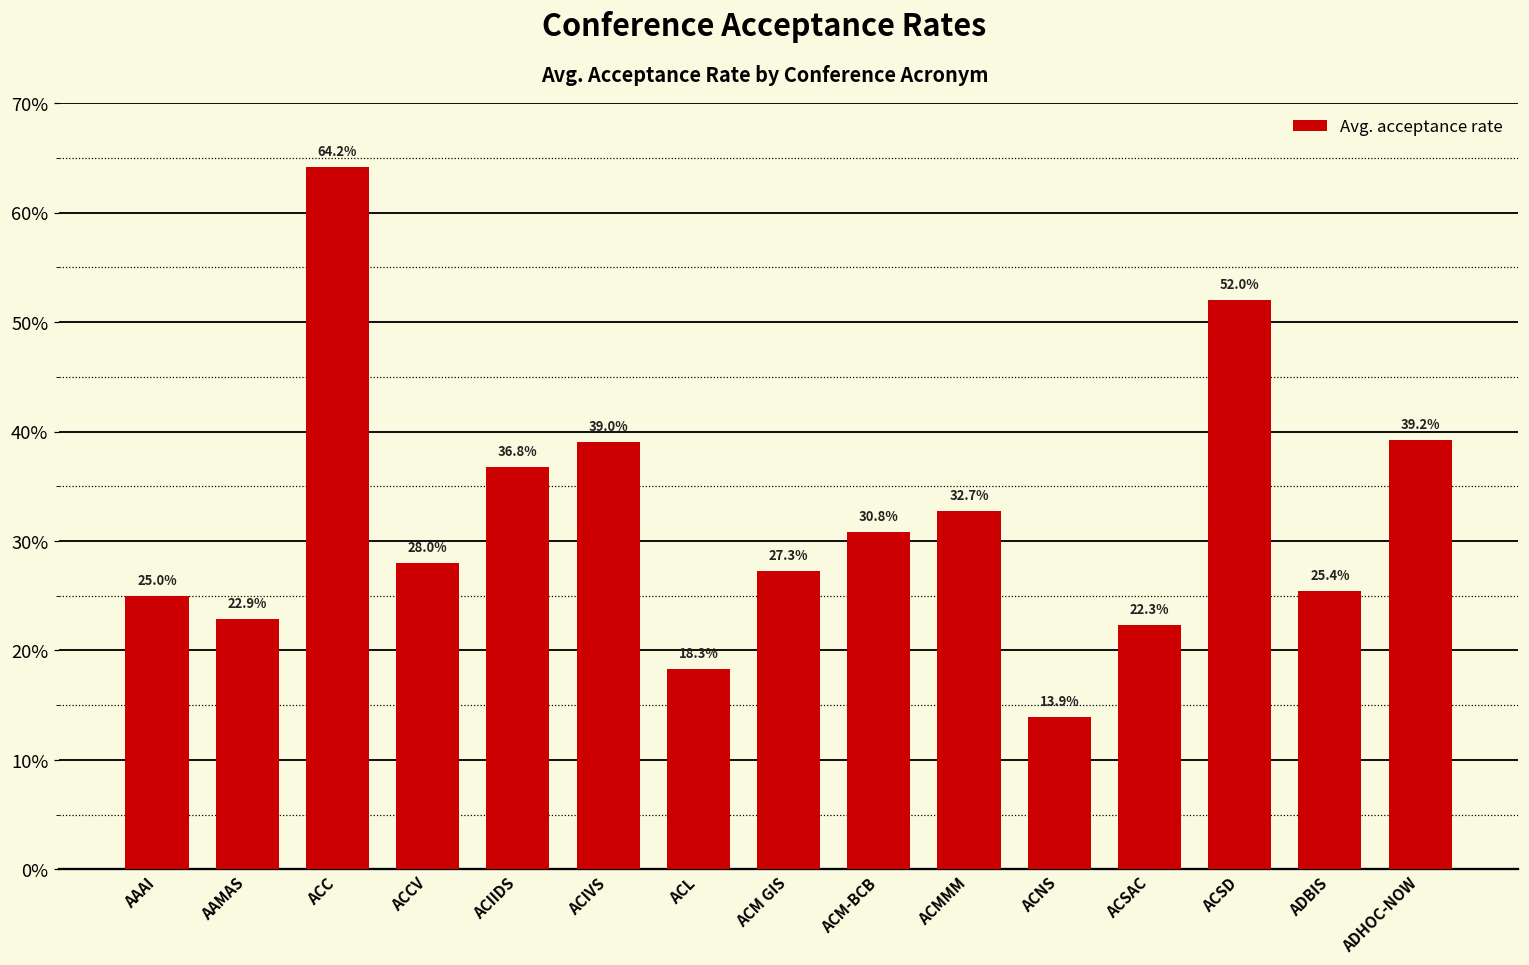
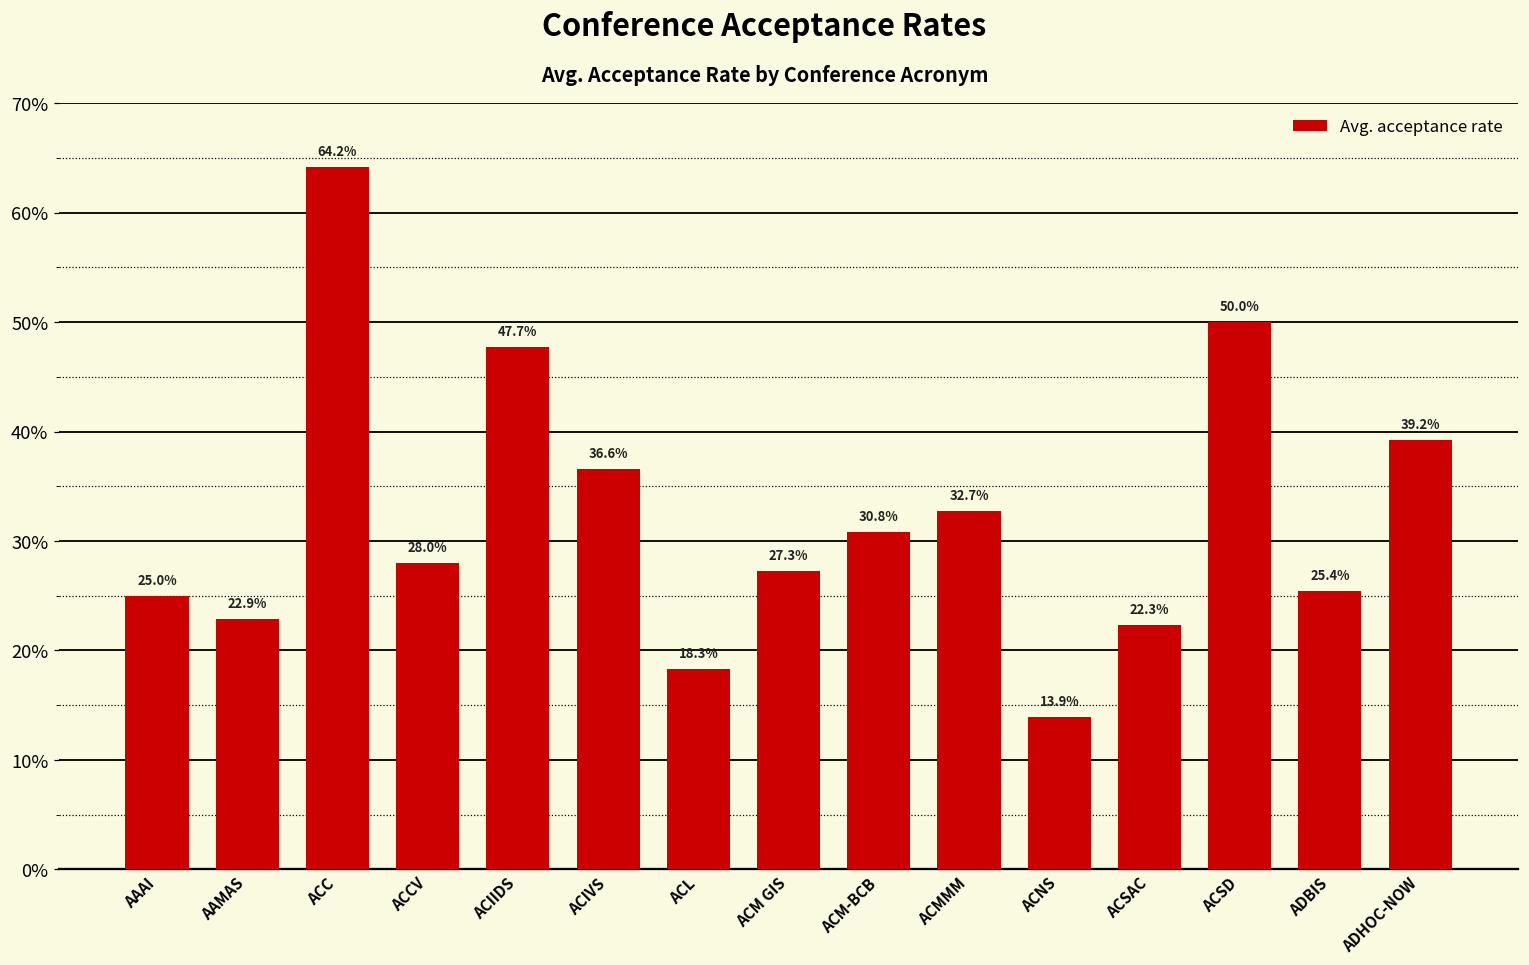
ACIIDS: 36.8% -> 47.7%
ACIVS: 39.0% -> 36.6%
ACSD: 52.0% -> 50.0%
